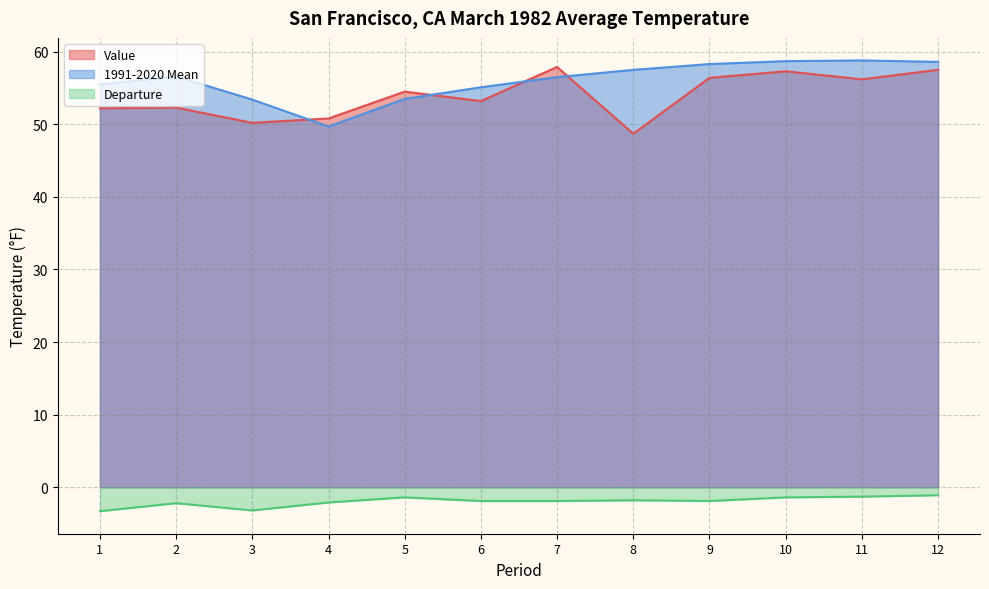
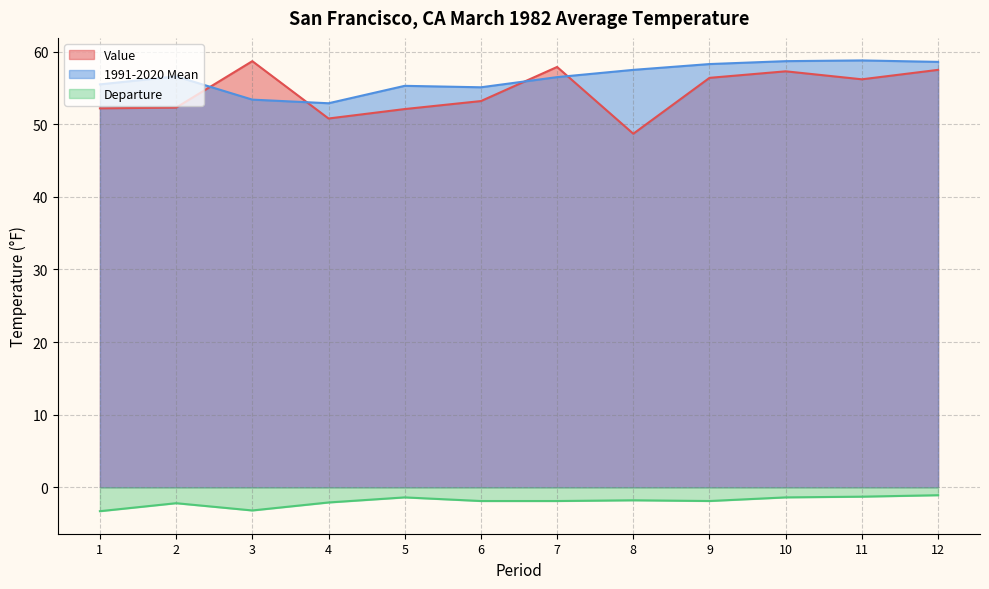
Value, 3: 50 -> 59
1991-2020 Mean, 4: 50 -> 53
Value, 5: 55 -> 52
1991-2020 Mean, 5: 54 -> 55
